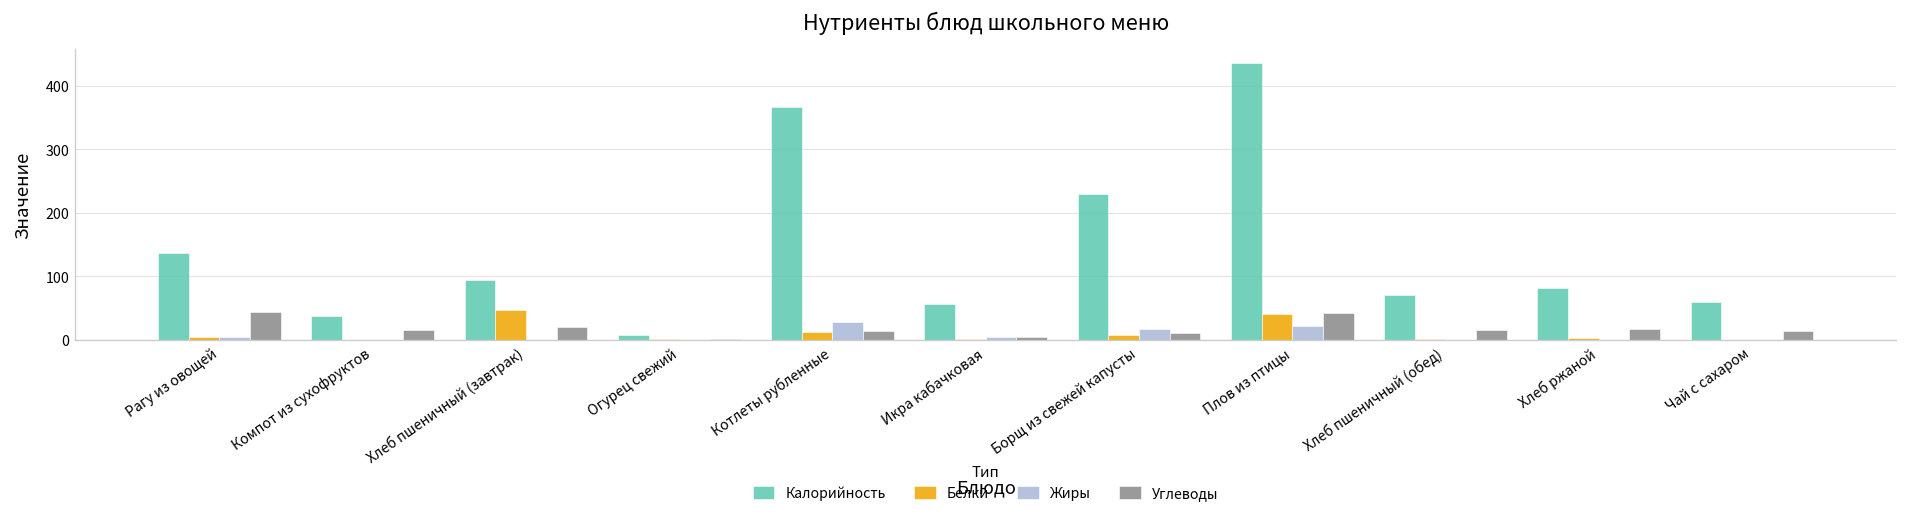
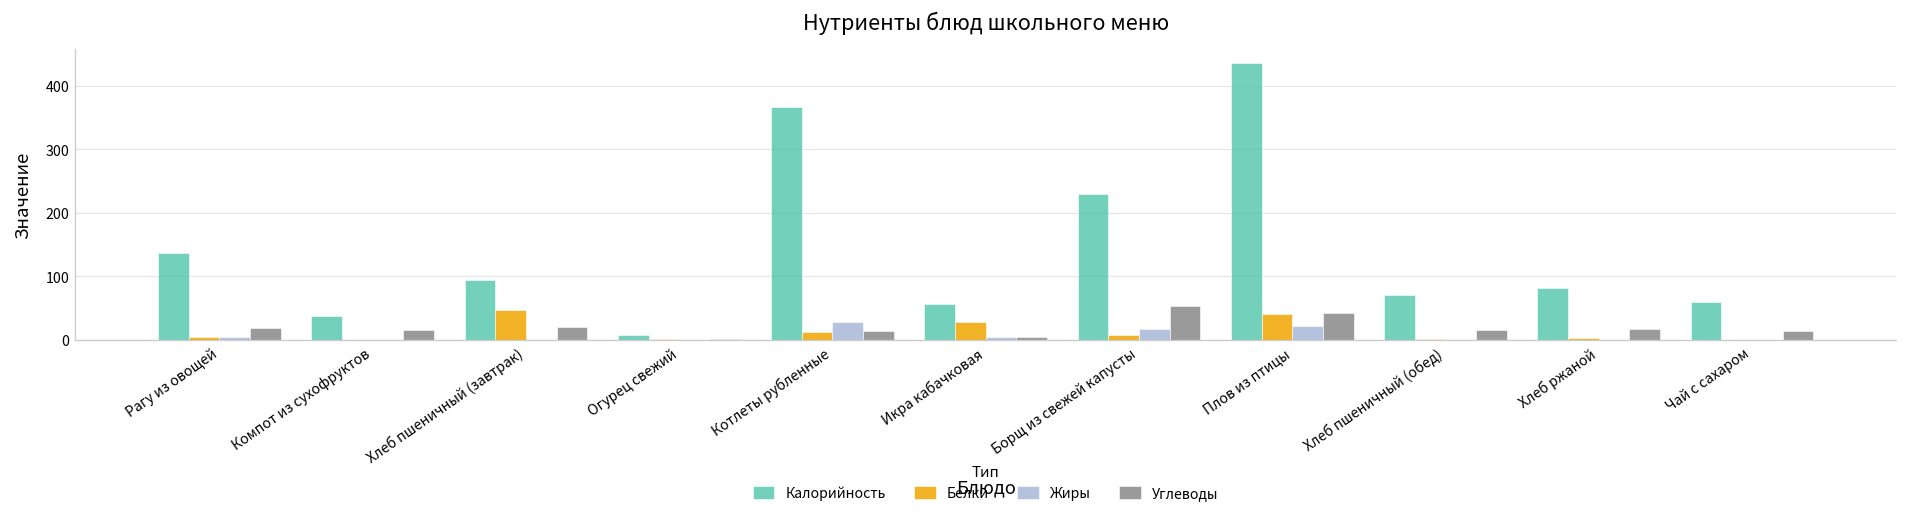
Углеводы, Рагу из овощей: 40 -> 20
Белки, Икра кабачковая: 0 -> 30
Углеводы, Борщ из свежей капусты: 10 -> 50
